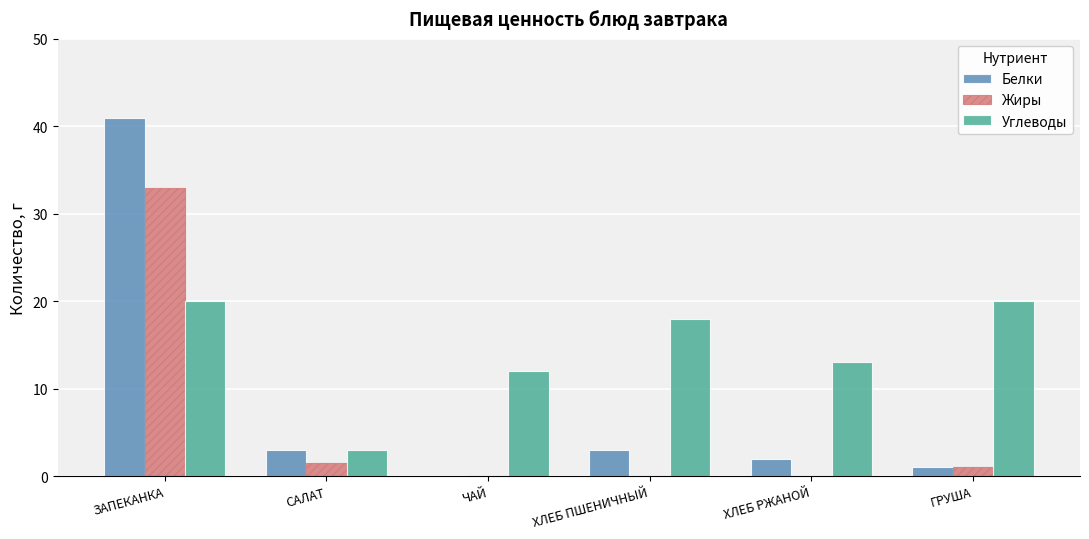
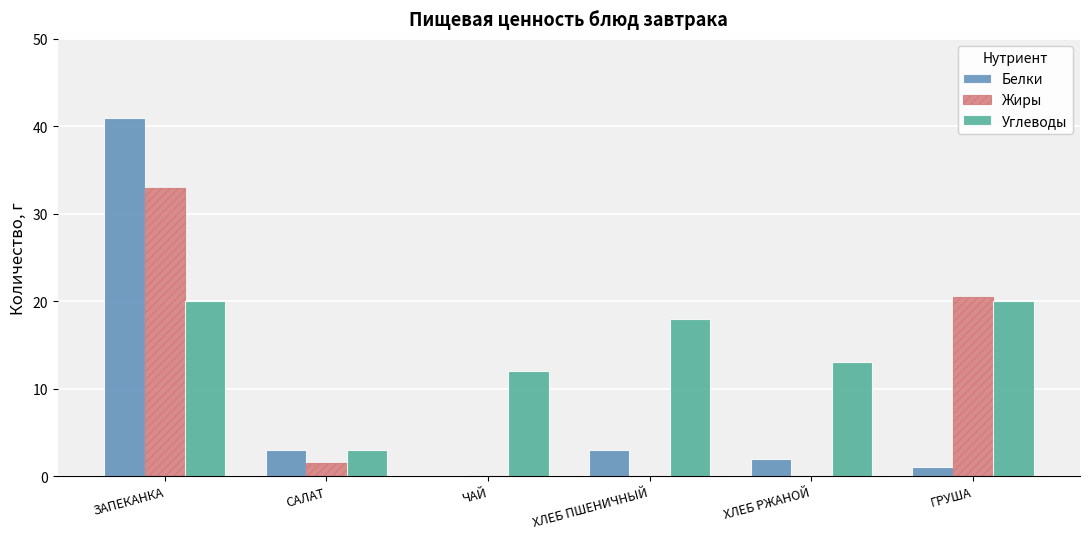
Жиры, ГРУША: 1 -> 21
